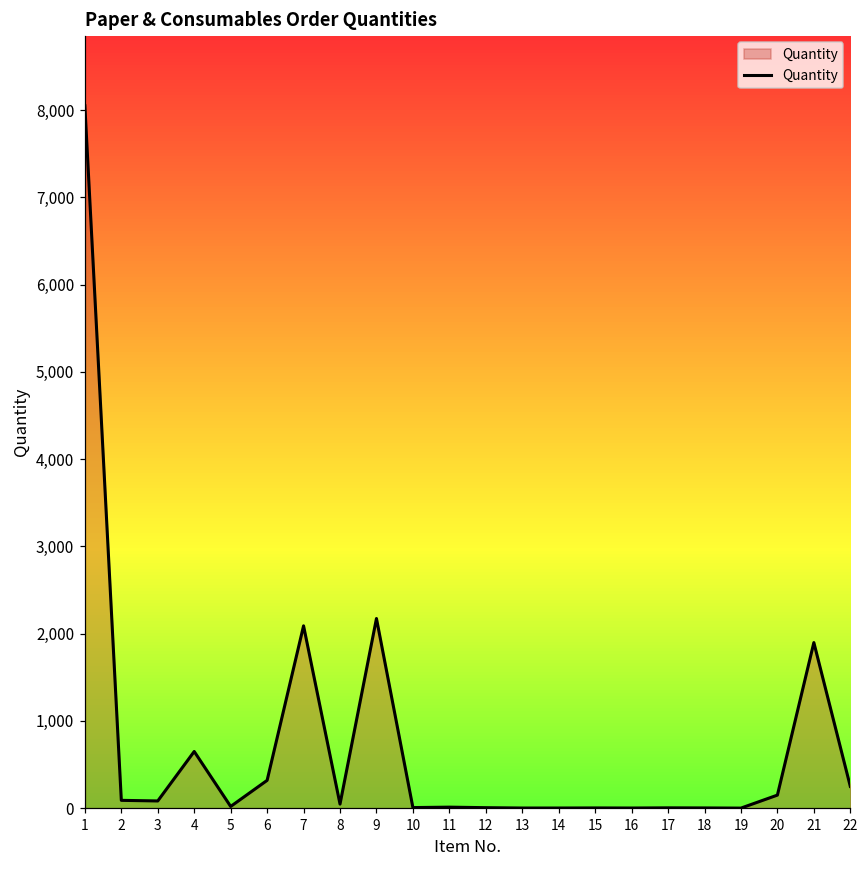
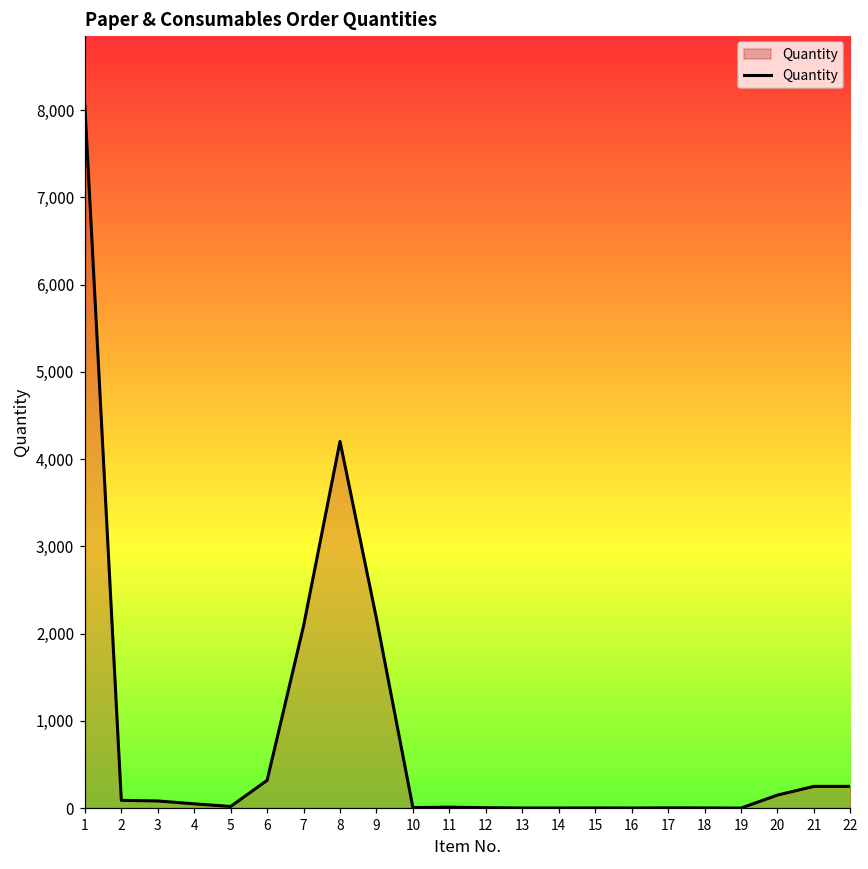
4: 700 -> 100
8: 0 -> 4,200
21: 1,900 -> 300
